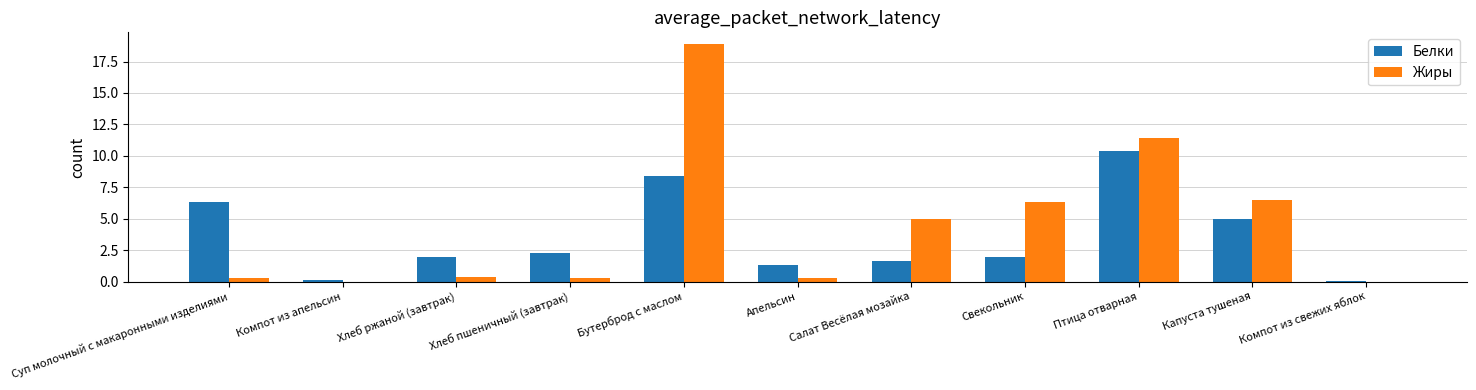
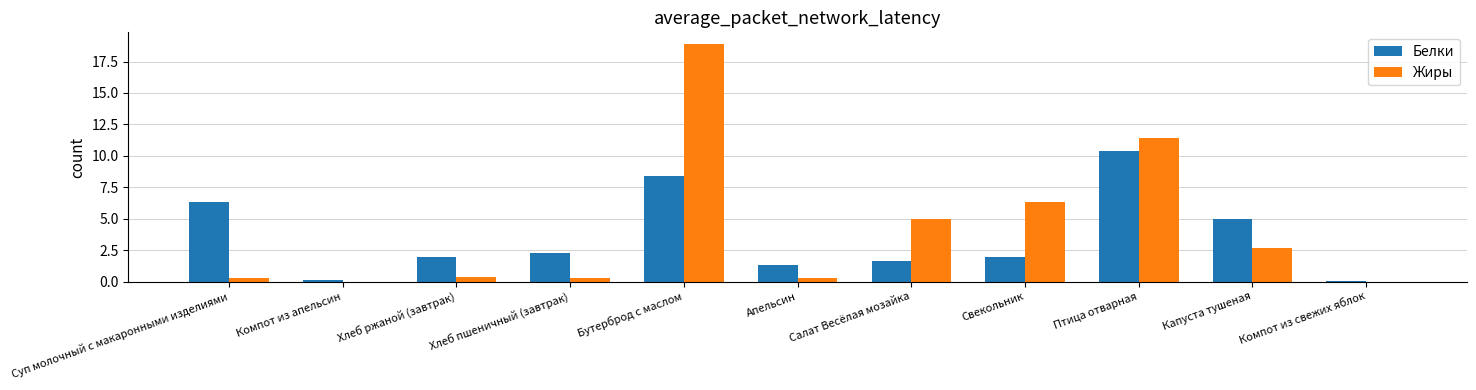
Жиры, Капуста тушеная: 6.5 -> 2.7
